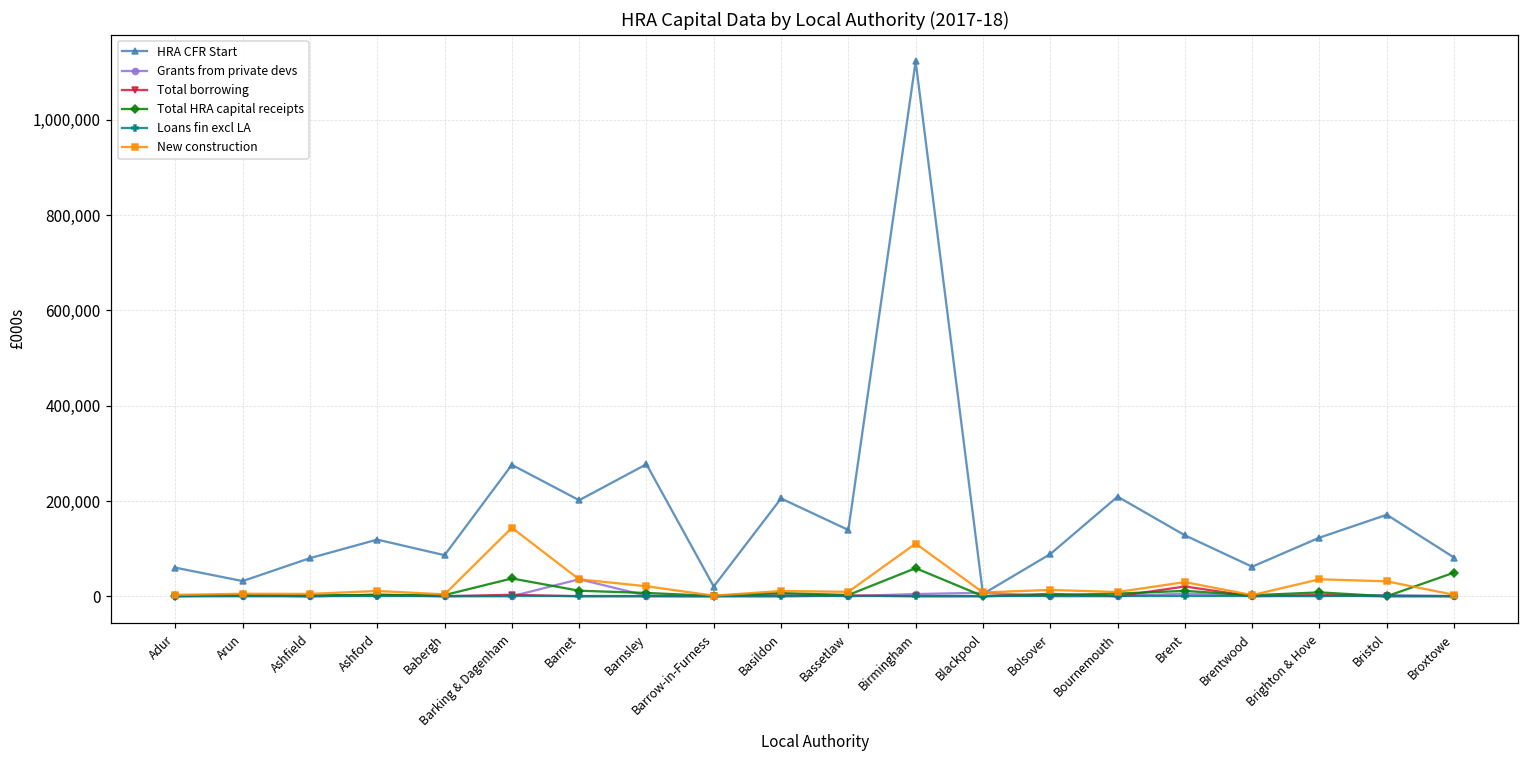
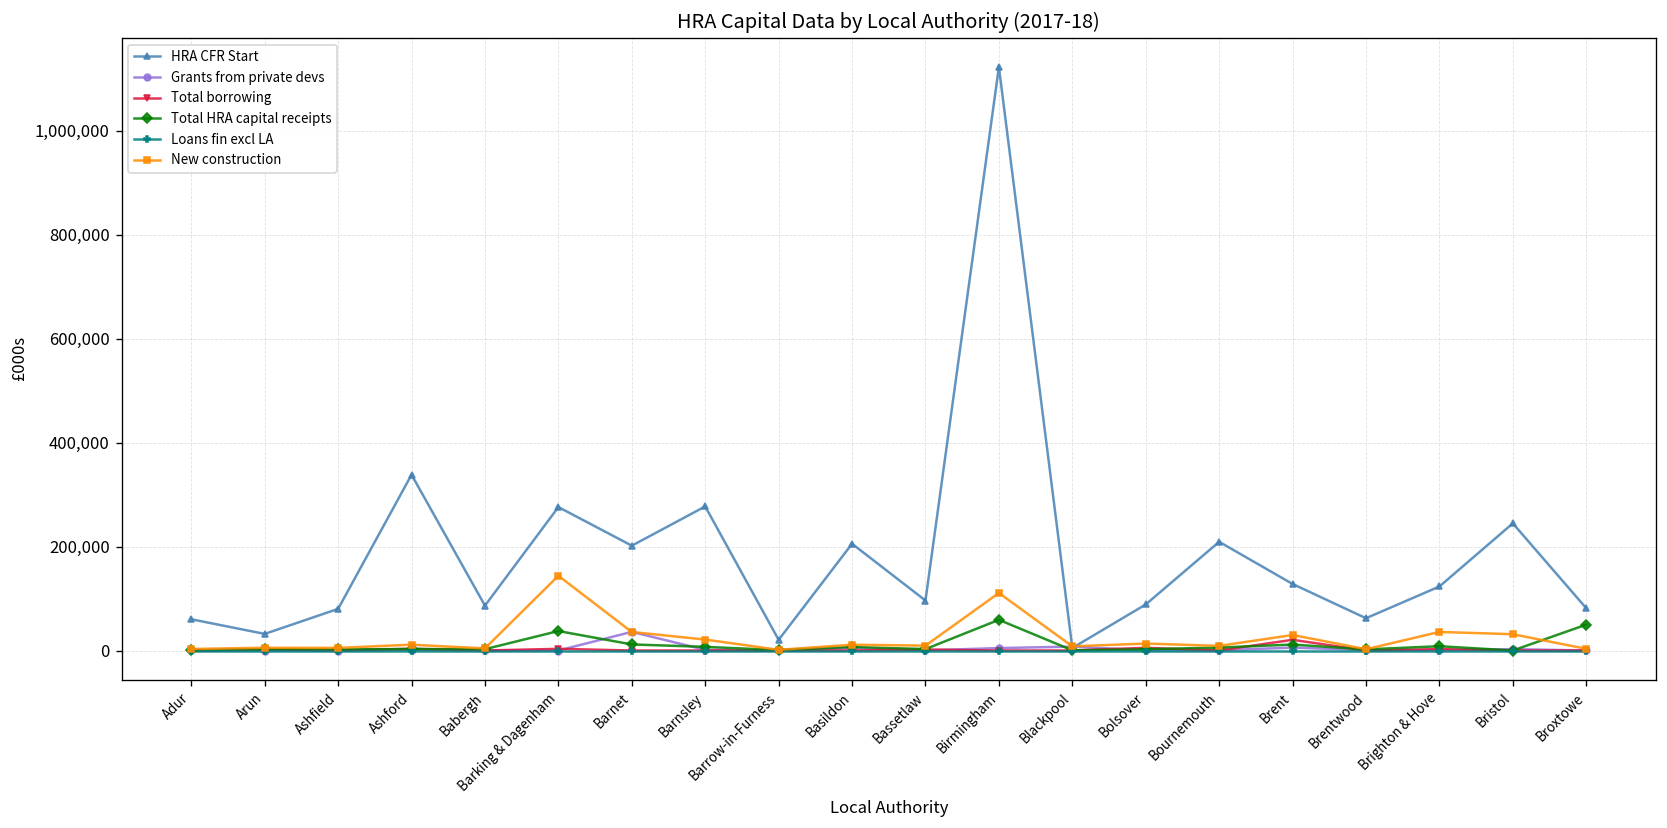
HRA CFR Start, Ashford: 120,000 -> 340,000
HRA CFR Start, Bassetlaw: 140,000 -> 100,000
HRA CFR Start, Bristol: 170,000 -> 240,000
